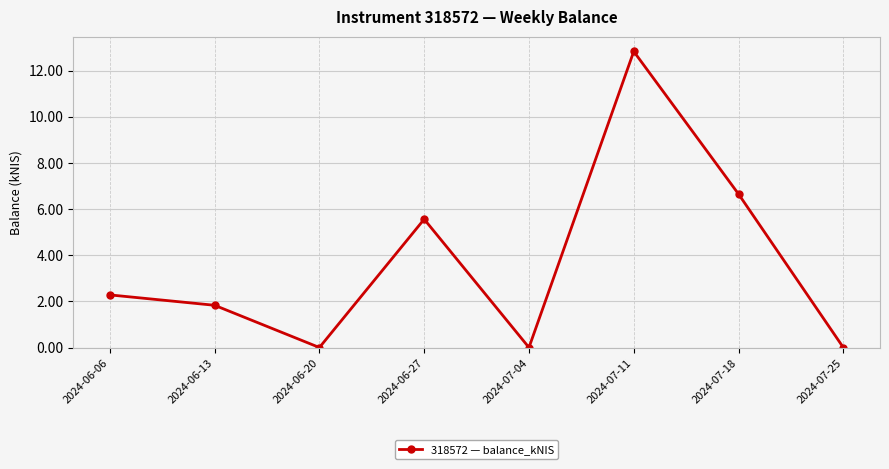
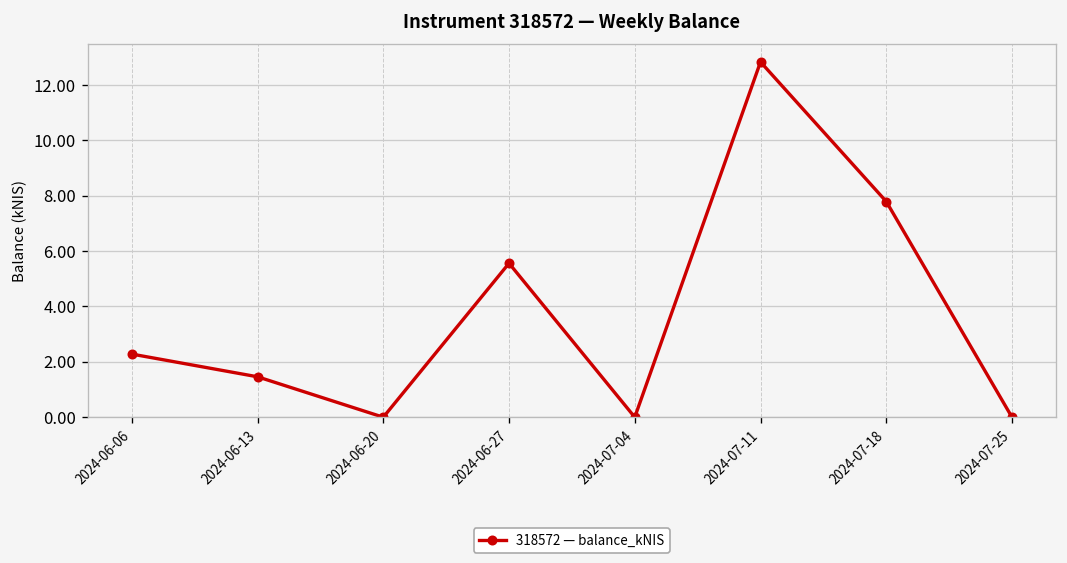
2024-06-13: 1.8 -> 1.5
2024-07-18: 6.7 -> 7.8
